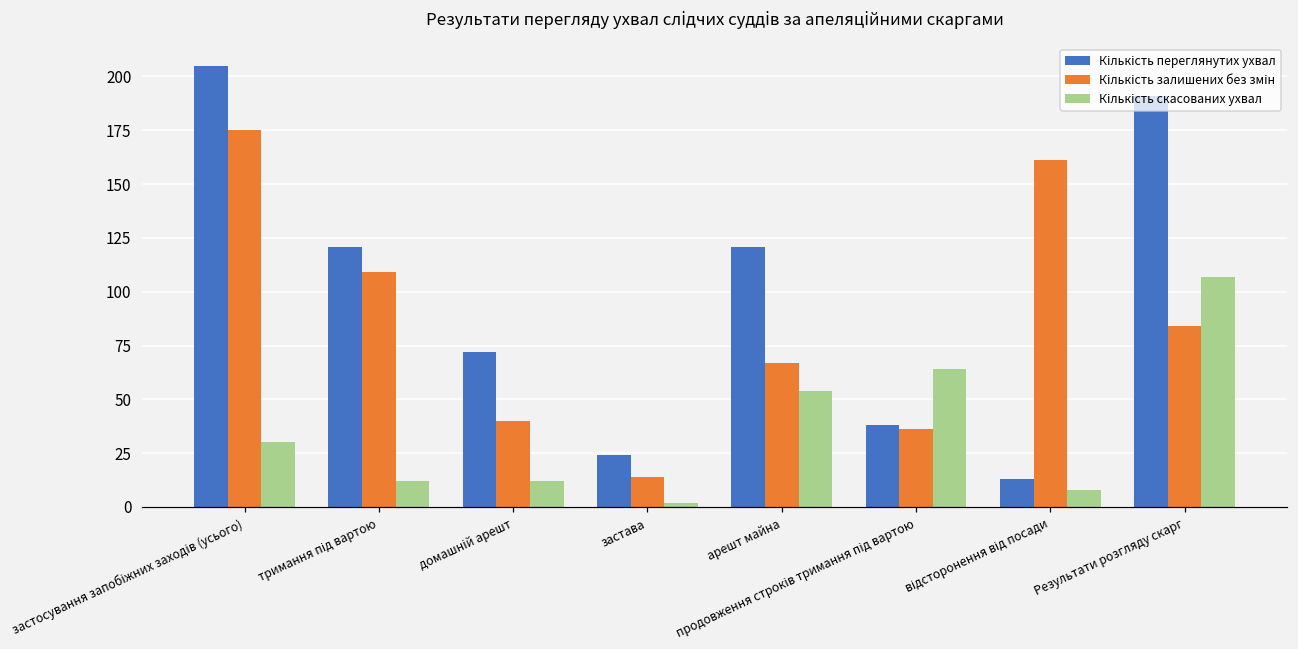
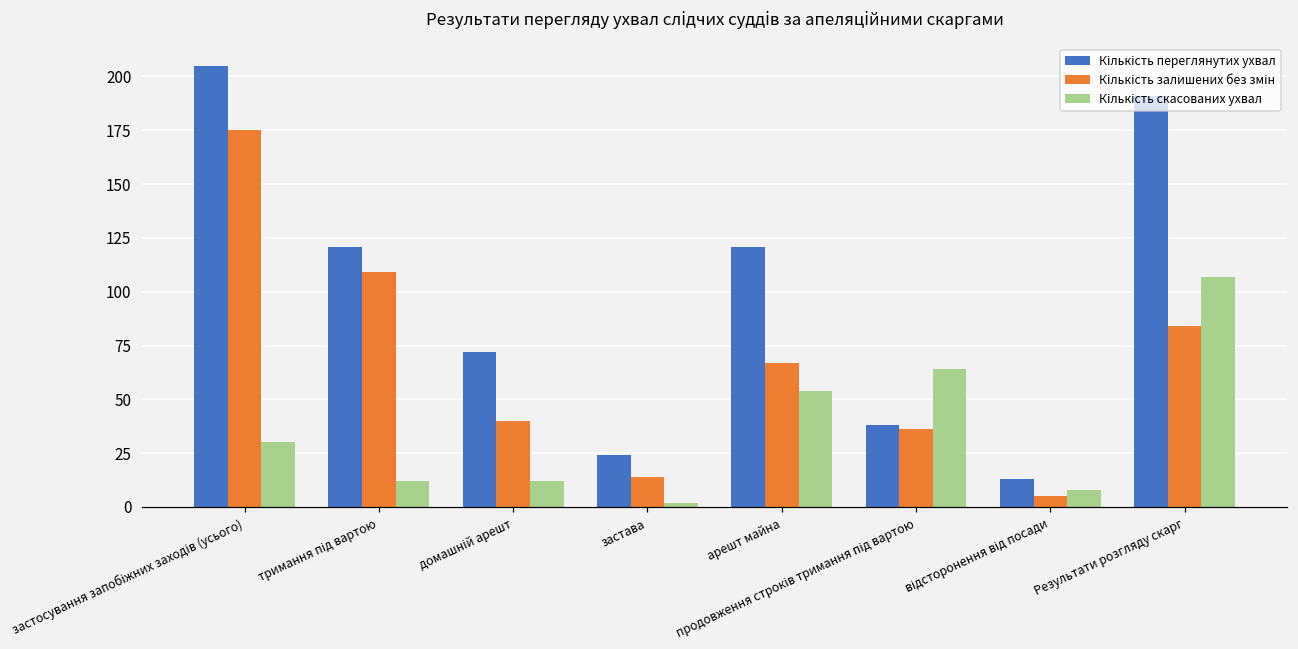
Кількість залишених без змін, відсторонення від посади: 161 -> 5
